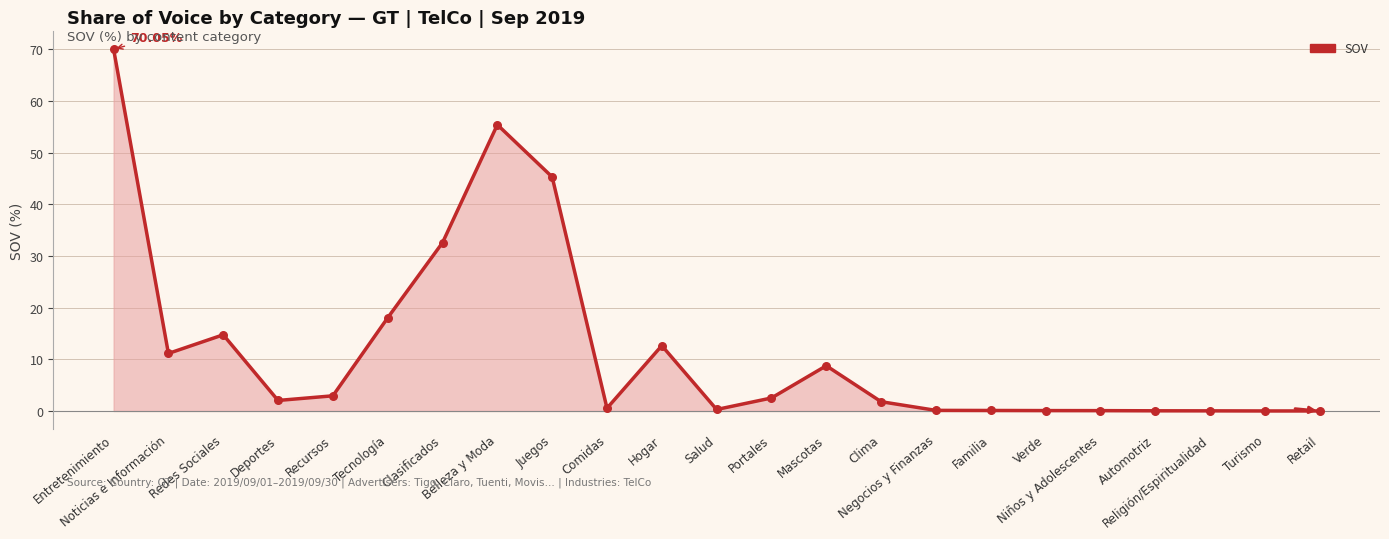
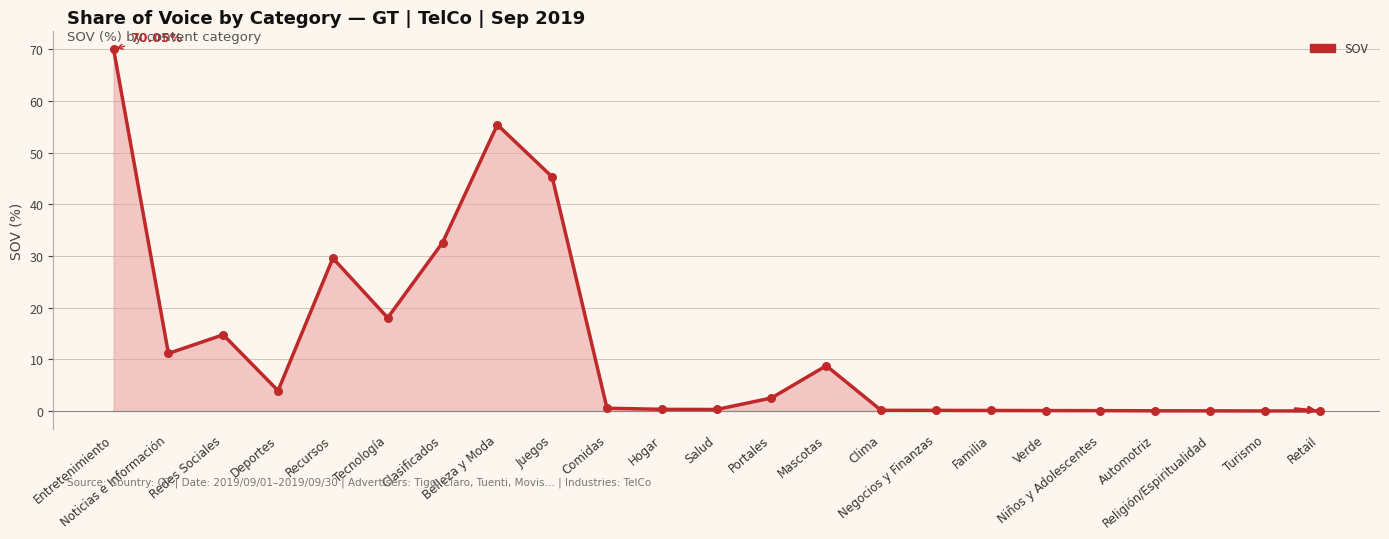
Deportes: 2 -> 4
Recursos: 3 -> 30
Hogar: 13 -> 0
Clima: 2 -> 0
